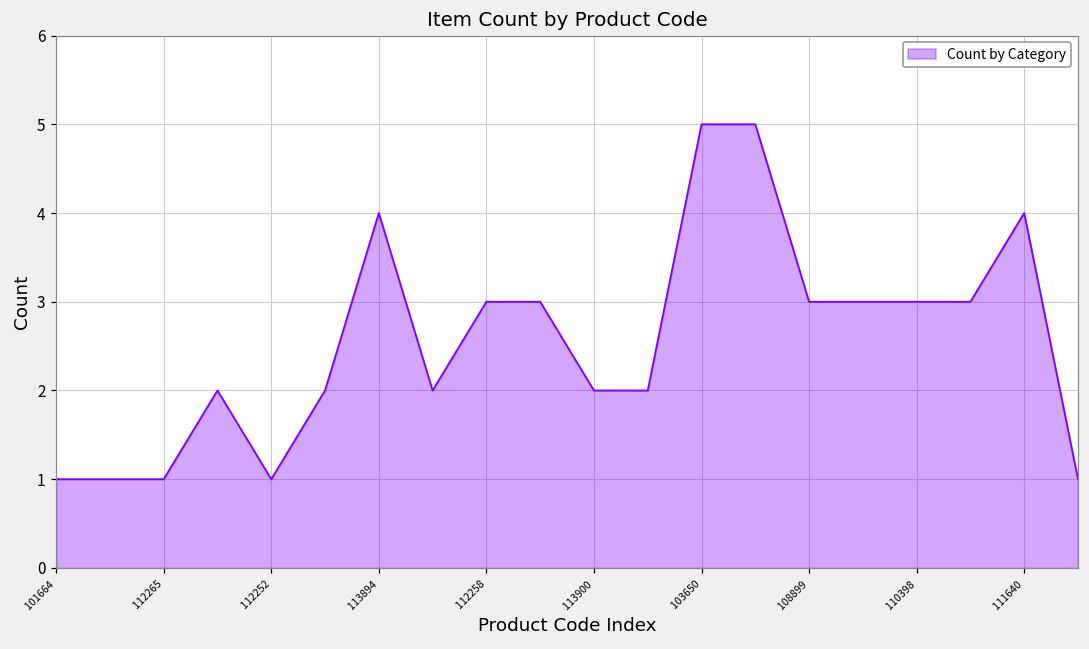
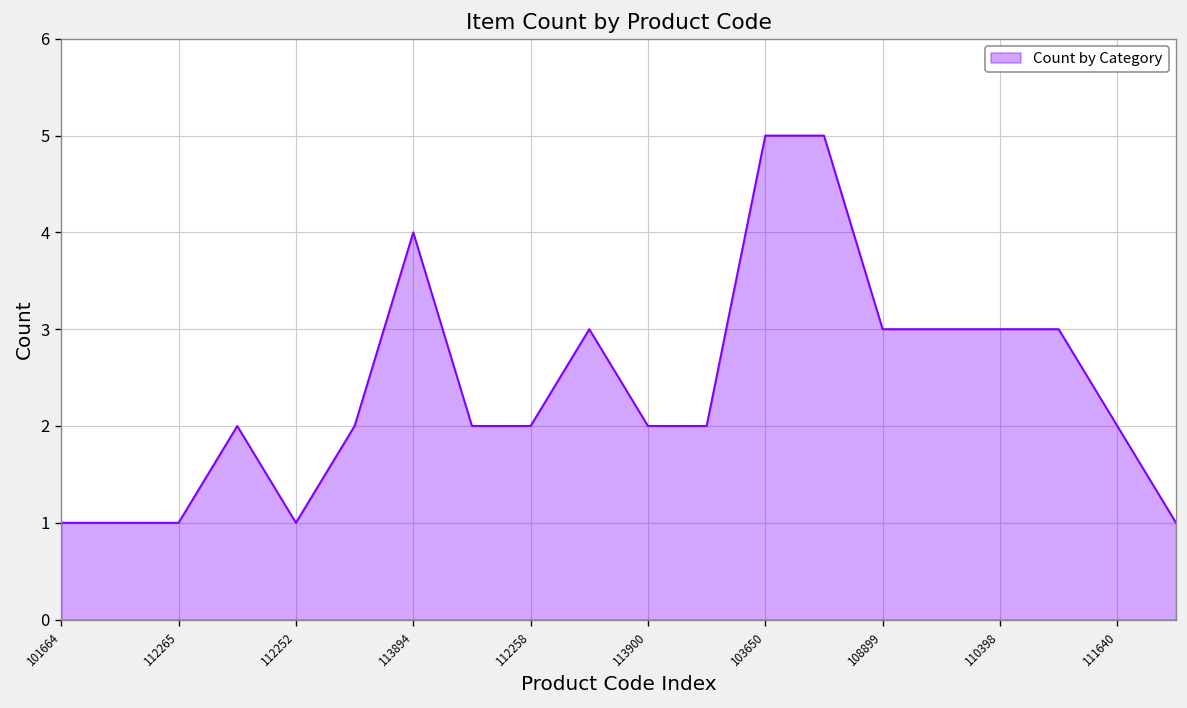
112258: 3 -> 2
111640: 4 -> 2
